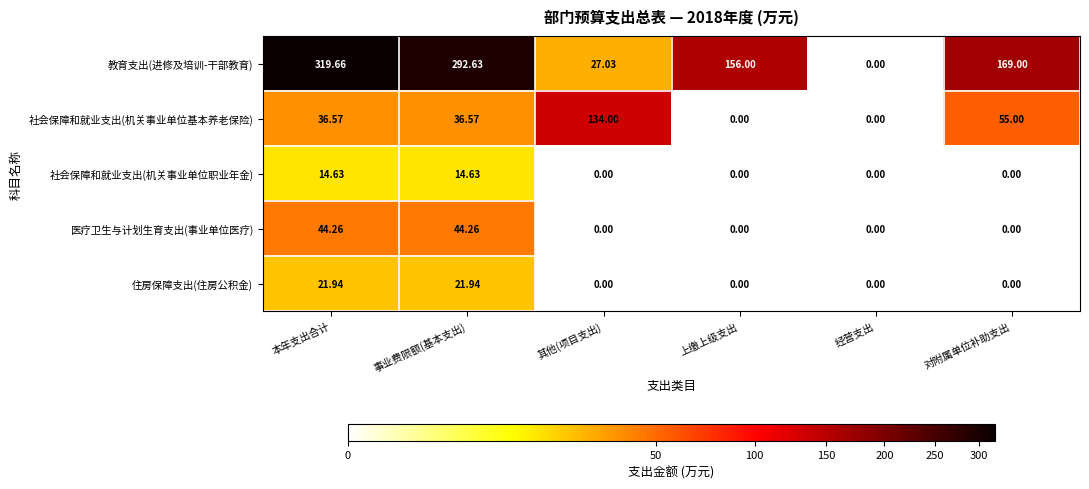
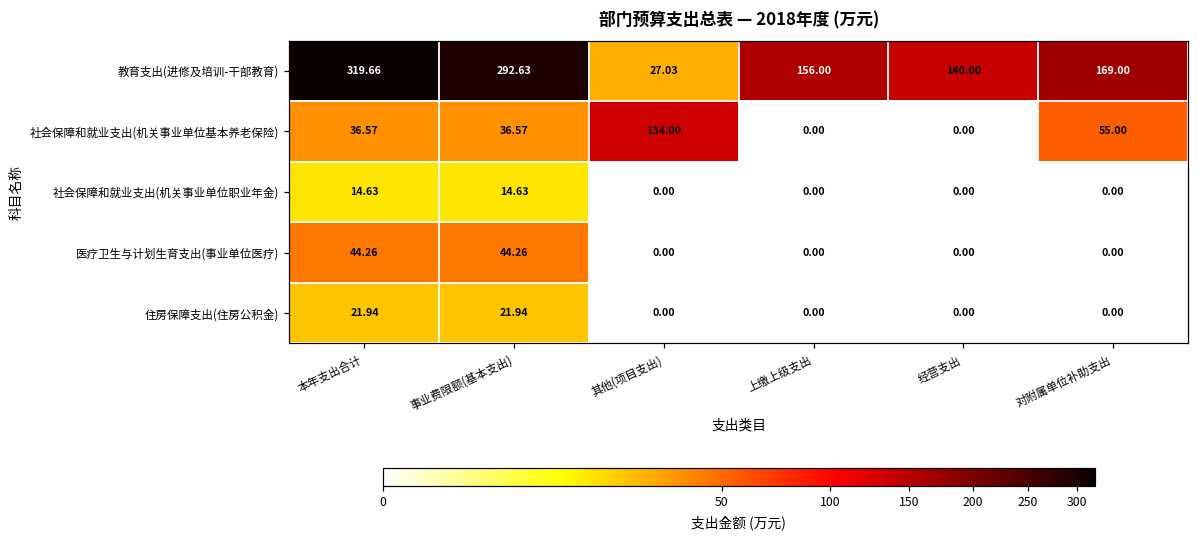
教育支出(进修及培训-干部教育), 经营支出: 0.00 -> 140.00
